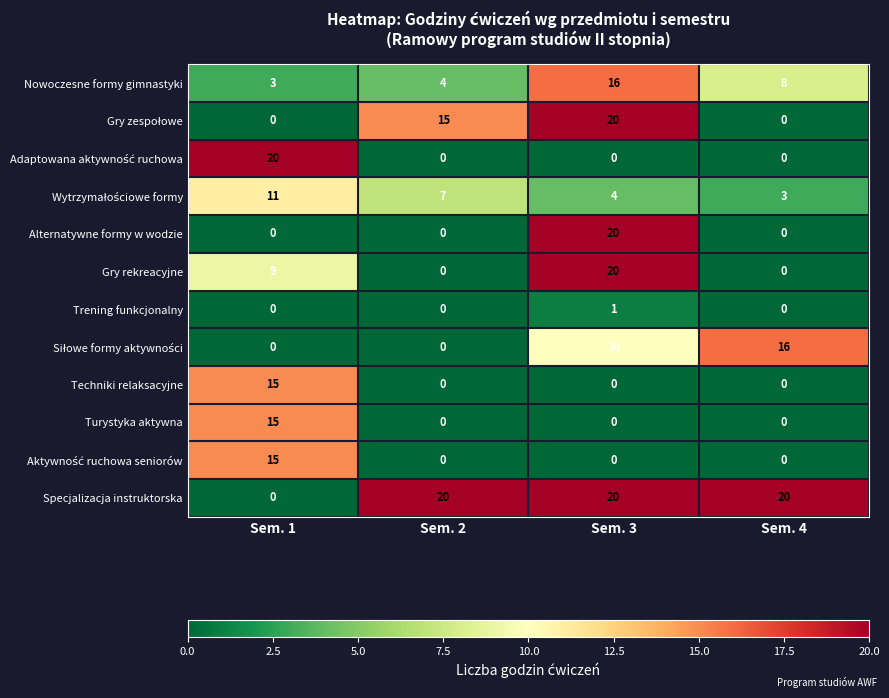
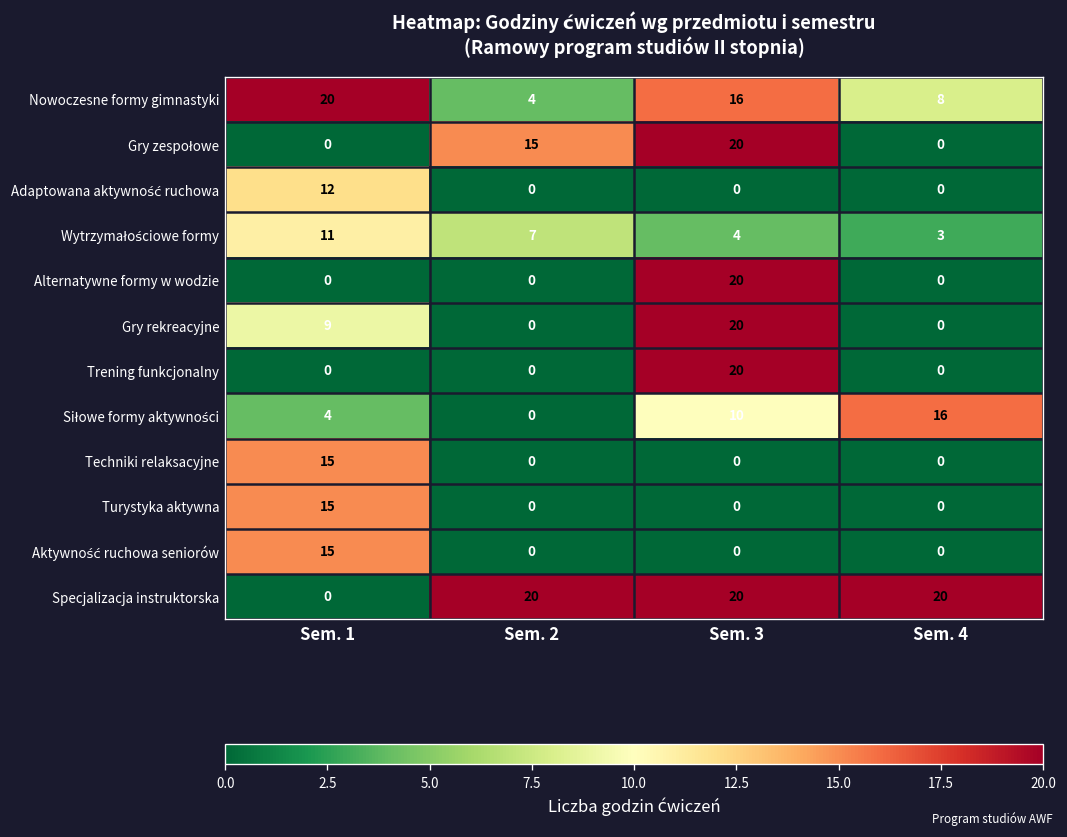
Nowoczesne formy gimnastyki, Sem. 1: 3 -> 20
Adaptowana aktywność ruchowa, Sem. 1: 20 -> 12
Trening funkcjonalny, Sem. 3: 1 -> 20
Siłowe formy aktywności, Sem. 1: 0 -> 4
